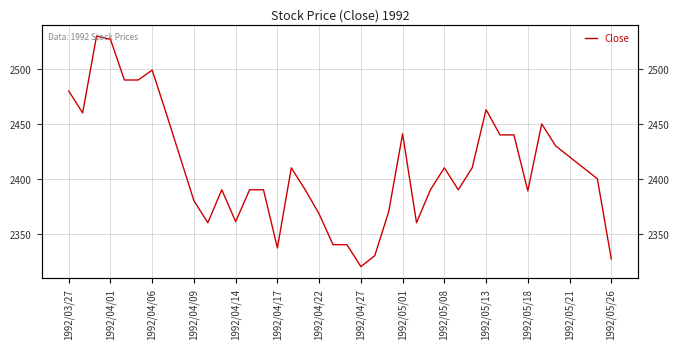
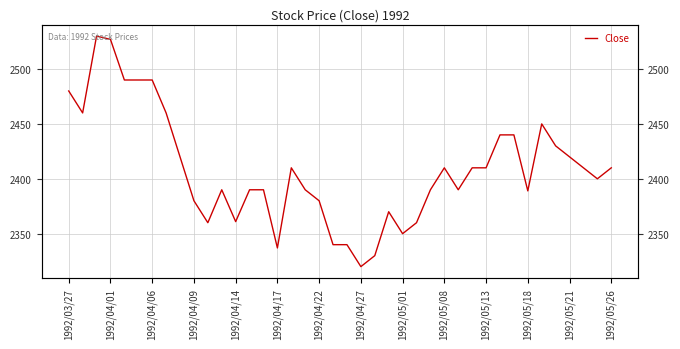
1992/04/06: 2499 -> 2490
1992/04/22: 2368 -> 2380
1992/05/01: 2441 -> 2350
1992/05/13: 2463 -> 2410
1992/05/26: 2327 -> 2410
